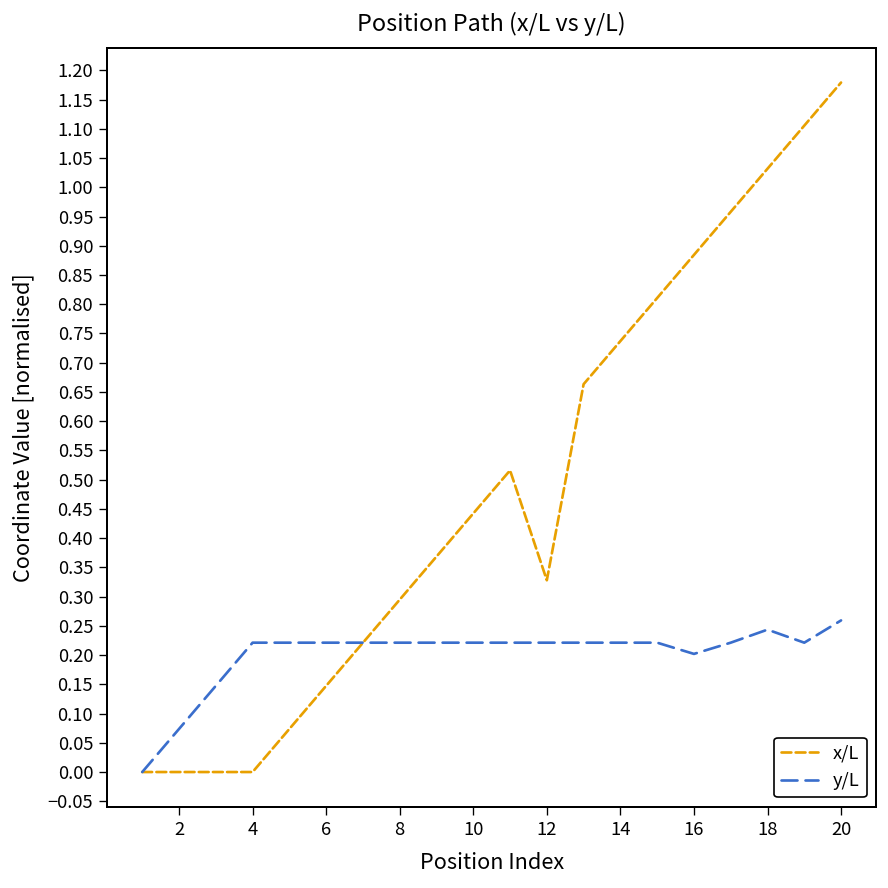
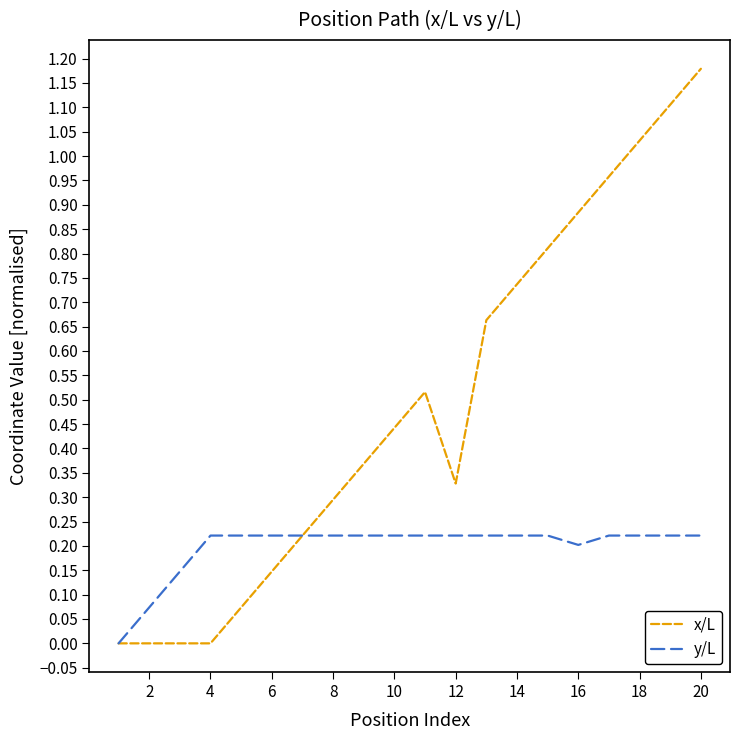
y/L, 18: 0.24 -> 0.22
y/L, 20: 0.26 -> 0.22
